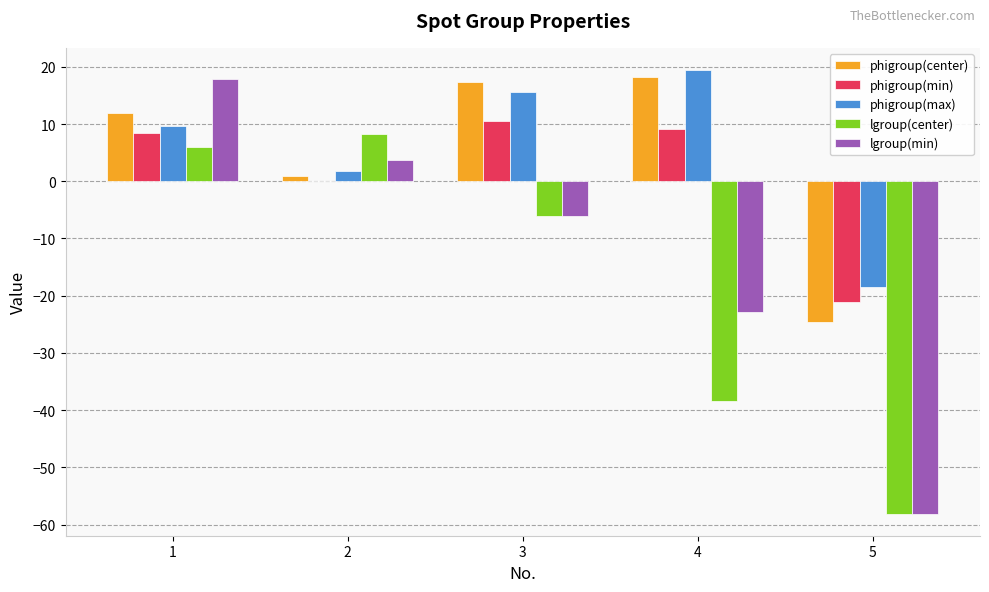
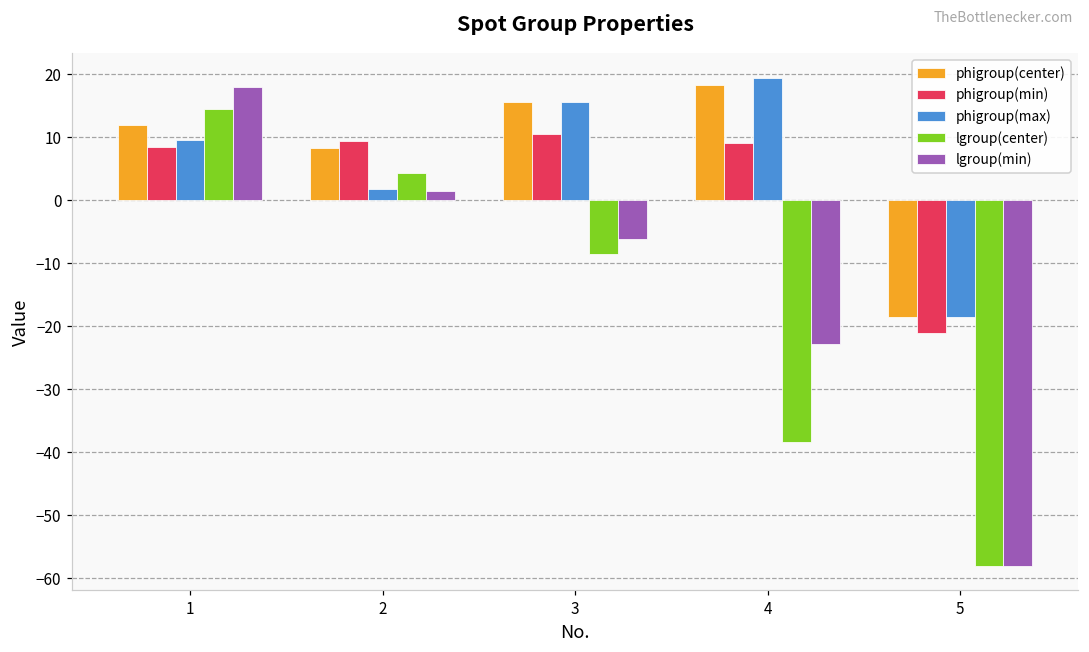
lgroup(center), 1: 6 -> 14
phigroup(center), 2: 1 -> 8
phigroup(min), 2: 0 -> 9
lgroup(center), 2: 8 -> 4
lgroup(min), 2: 4 -> 1
phigroup(center), 3: 17 -> 16
lgroup(center), 3: -6 -> -8
phigroup(center), 5: -25 -> -19
